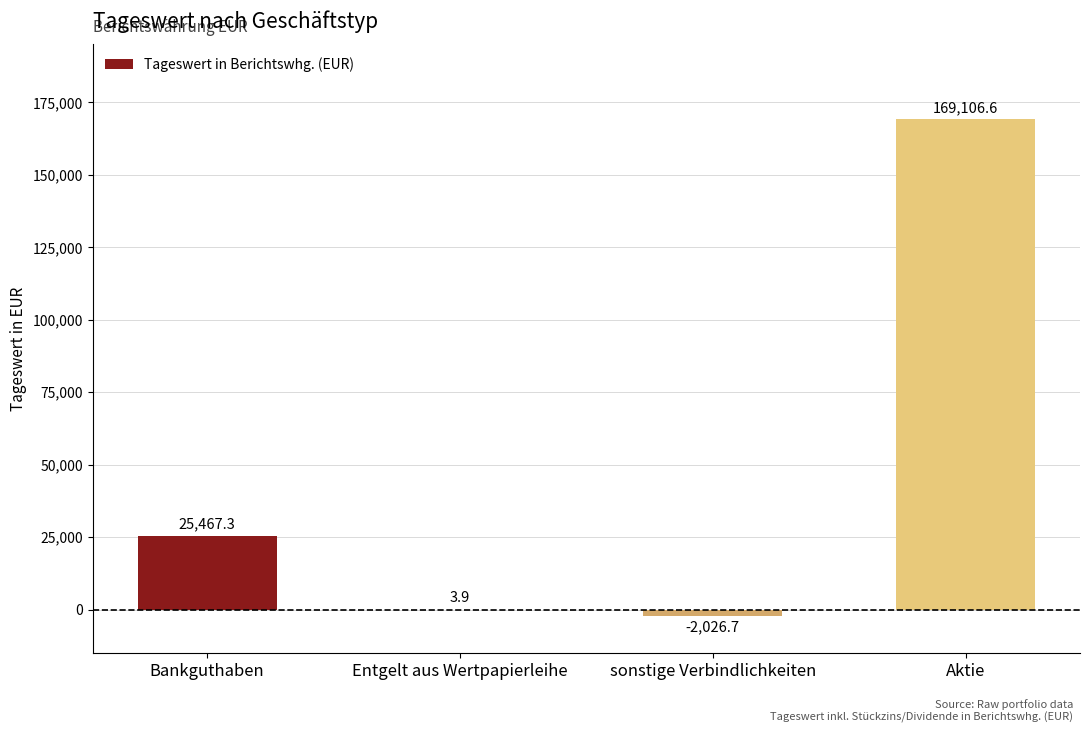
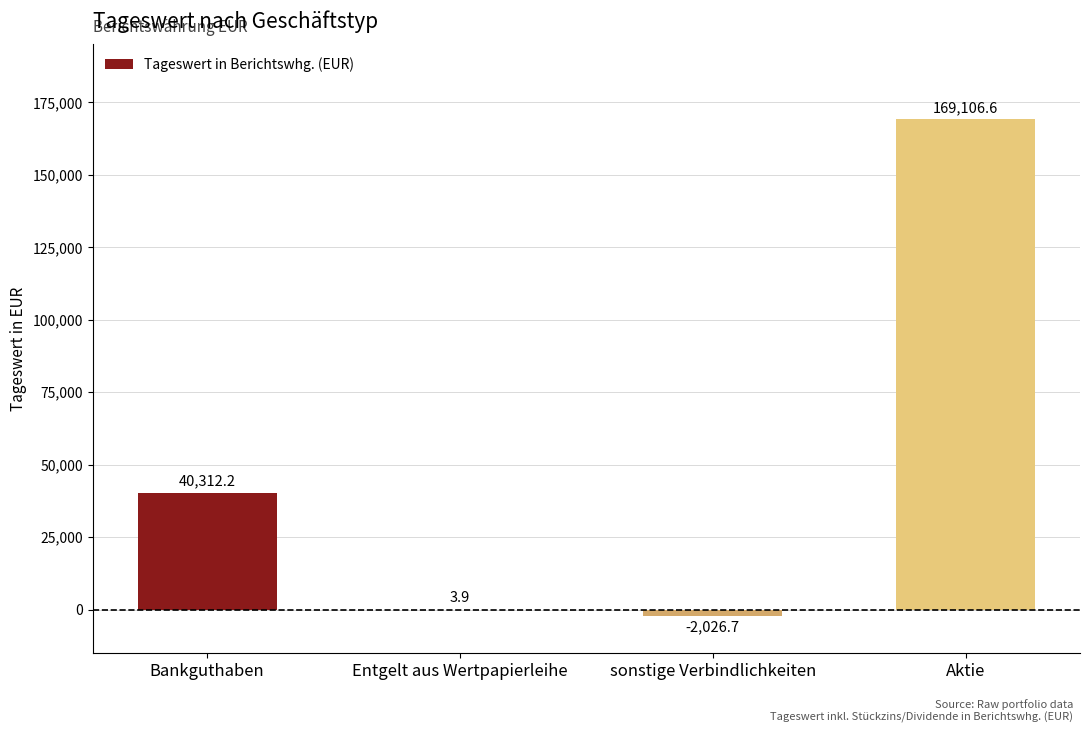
Bankguthaben: 25,467.3 -> 40,312.2
